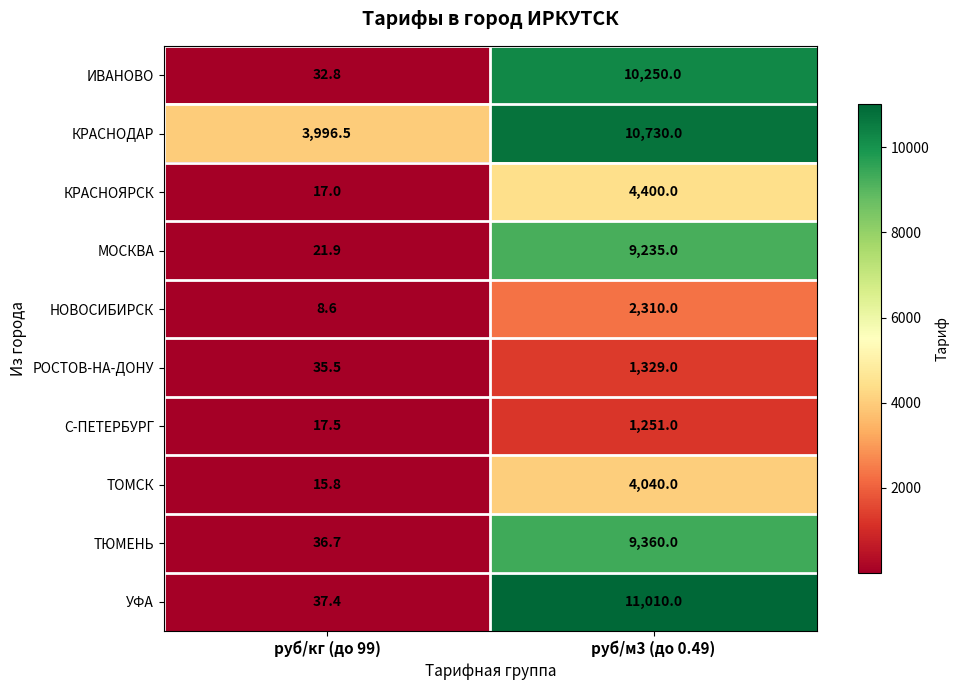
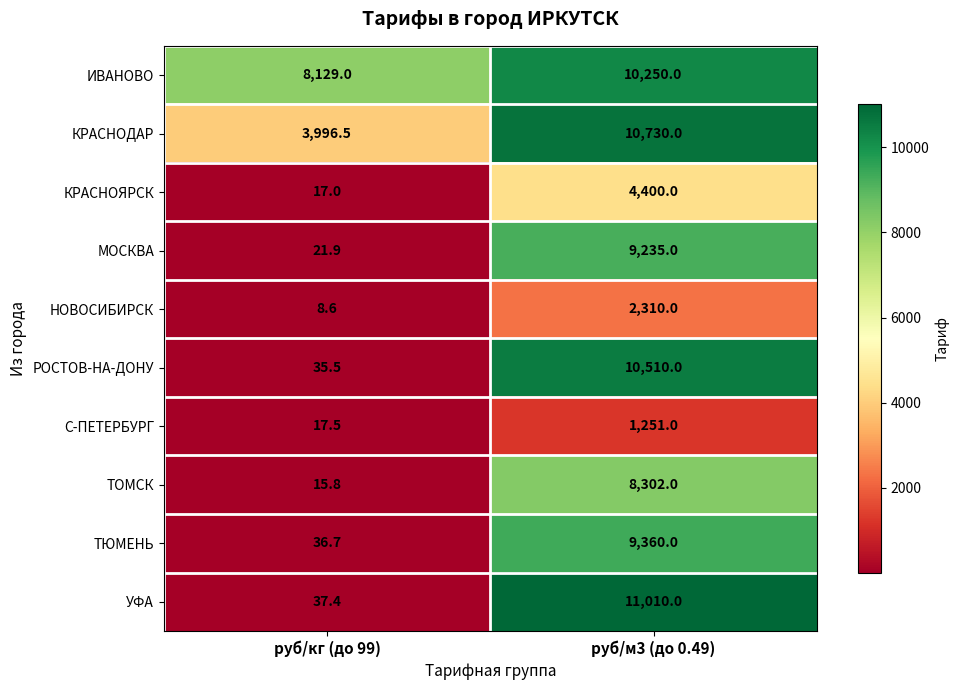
ИВАНОВО, руб/кг (до 99): 32.8 -> 8,129.0
РОСТОВ-НА-ДОНУ, руб/м3 (до 0.49): 1,329.0 -> 10,510.0
ТОМСК, руб/м3 (до 0.49): 4,040.0 -> 8,302.0
